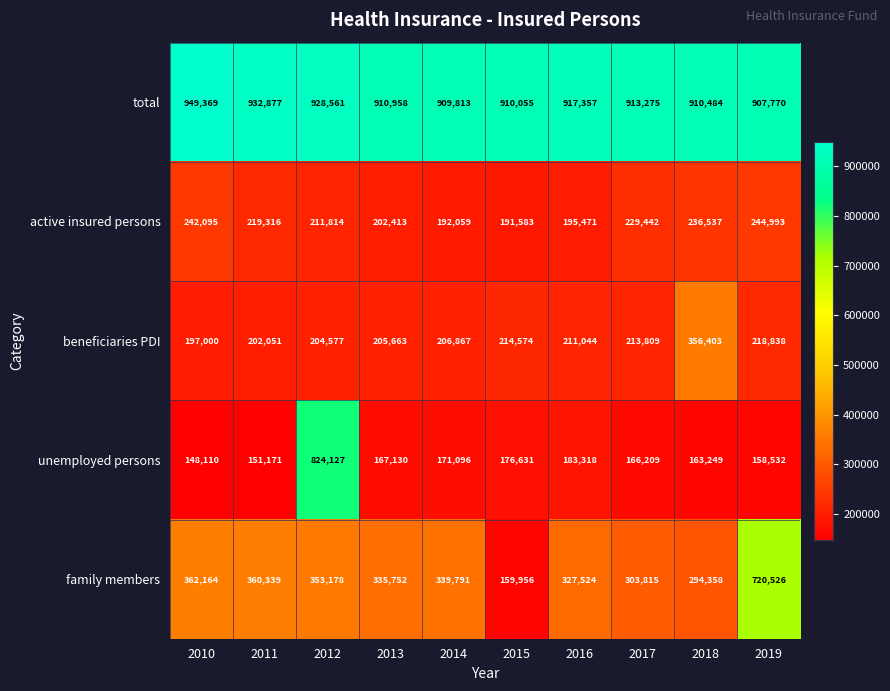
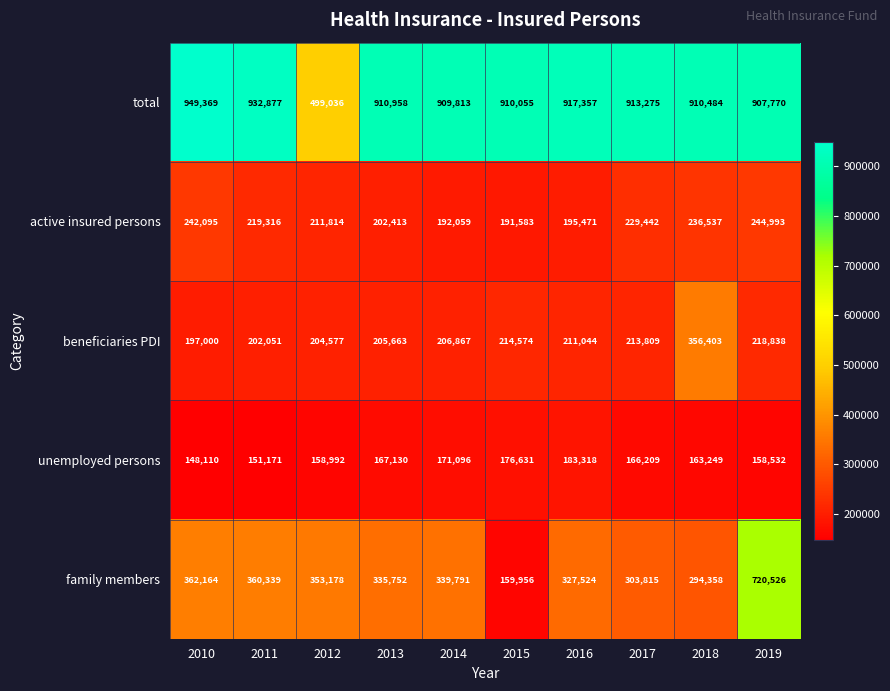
total, 2012: 928,561 -> 499,036
unemployed persons, 2012: 824,127 -> 158,992
